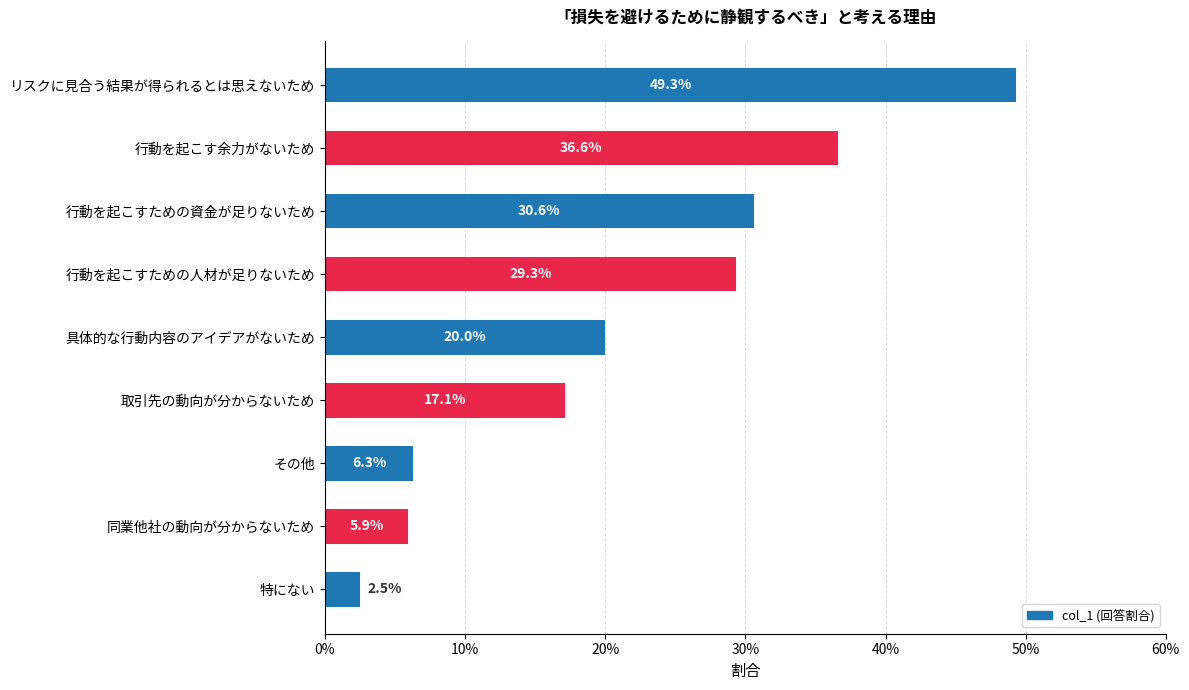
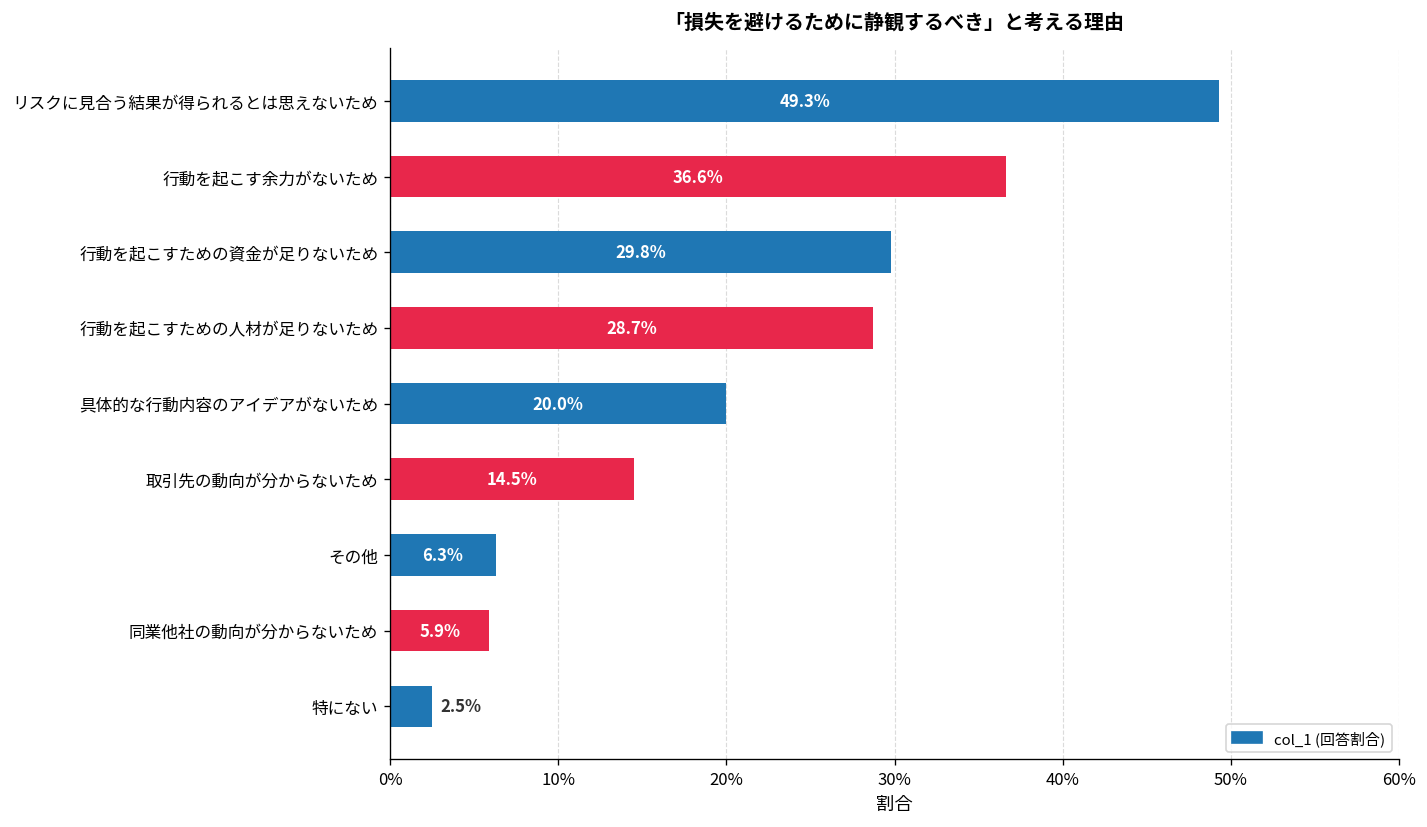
行動を起こすための資金が足りないため: 30.6% -> 29.8%
行動を起こすための人材が足りないため: 29.3% -> 28.7%
取引先の動向が分からないため: 17.1% -> 14.5%
